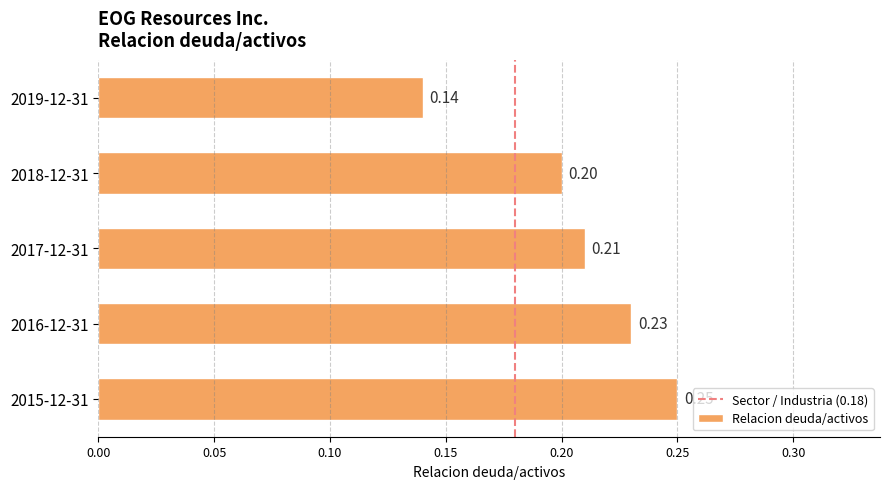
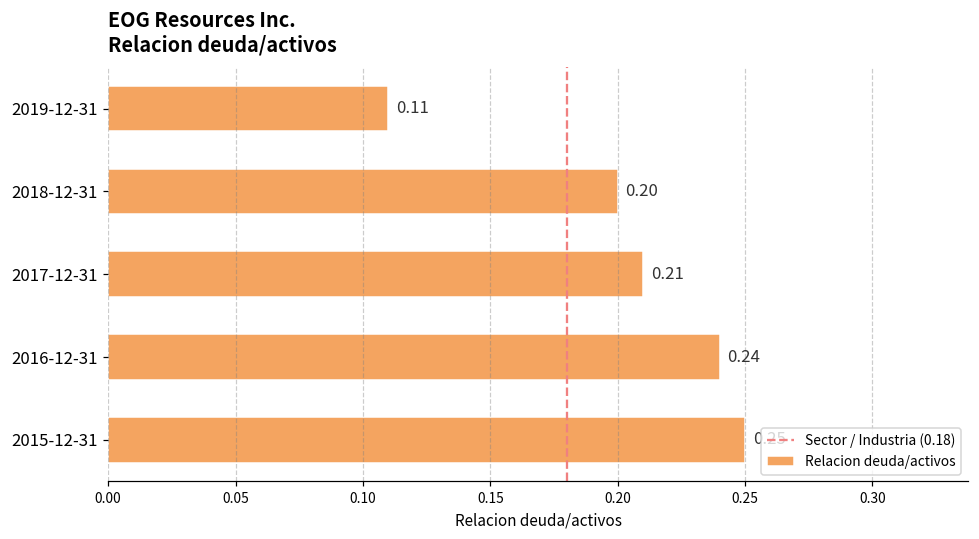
2019-12-31: 0.14 -> 0.11
2016-12-31: 0.23 -> 0.24
